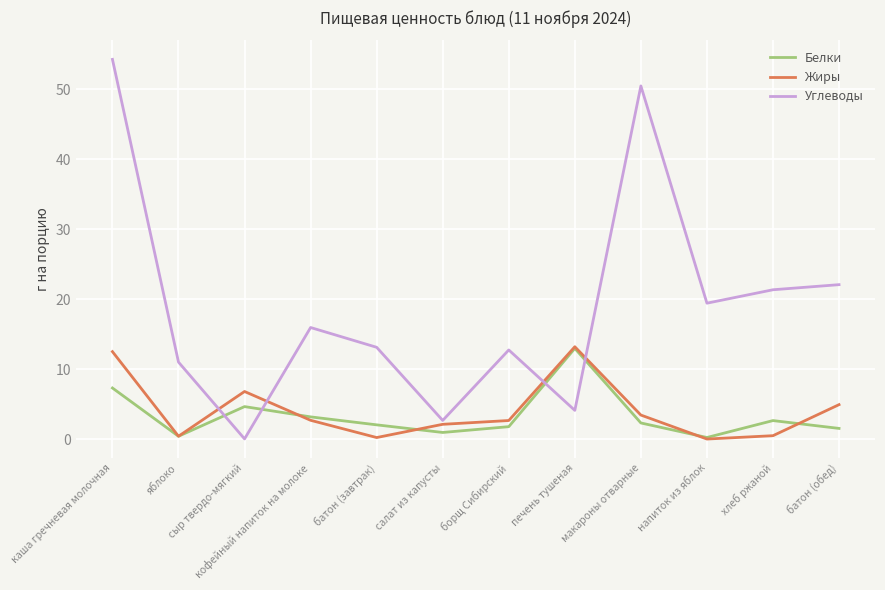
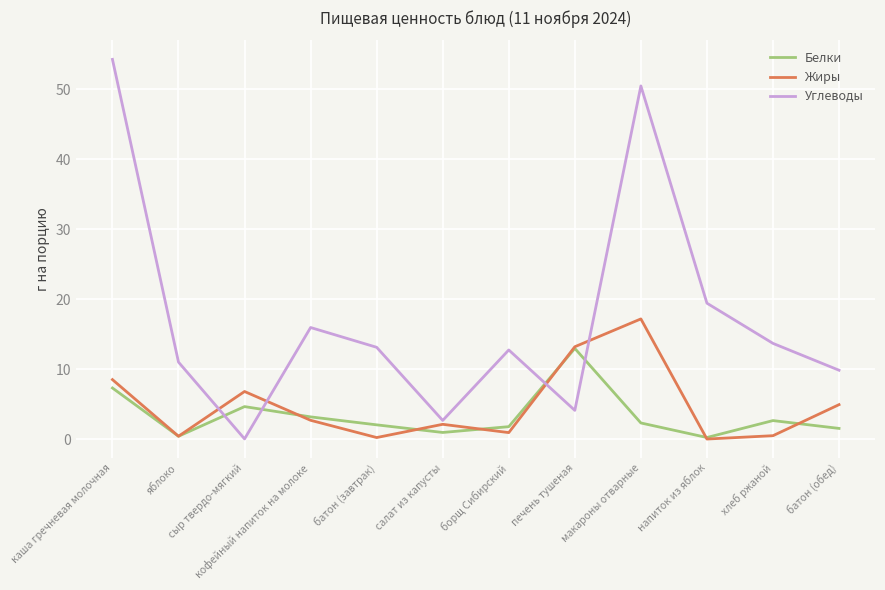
Жиры, каша гречневая молочная: 13 -> 9
Жиры, борщ Сибирский: 3 -> 1
Жиры, макароны отварные: 3 -> 17
Углеводы, хлеб ржаной: 21 -> 14
Углеводы, батон (обед): 22 -> 10
